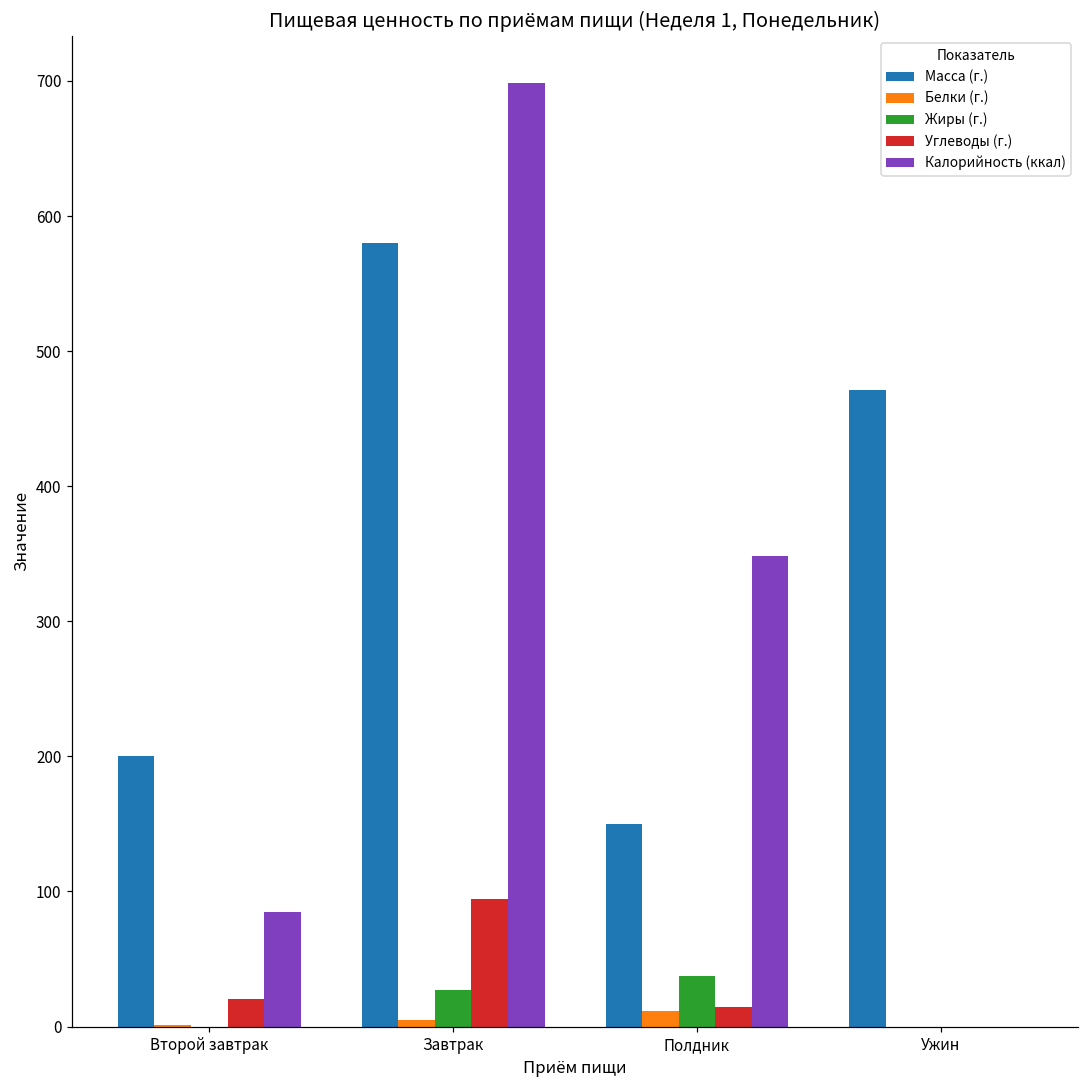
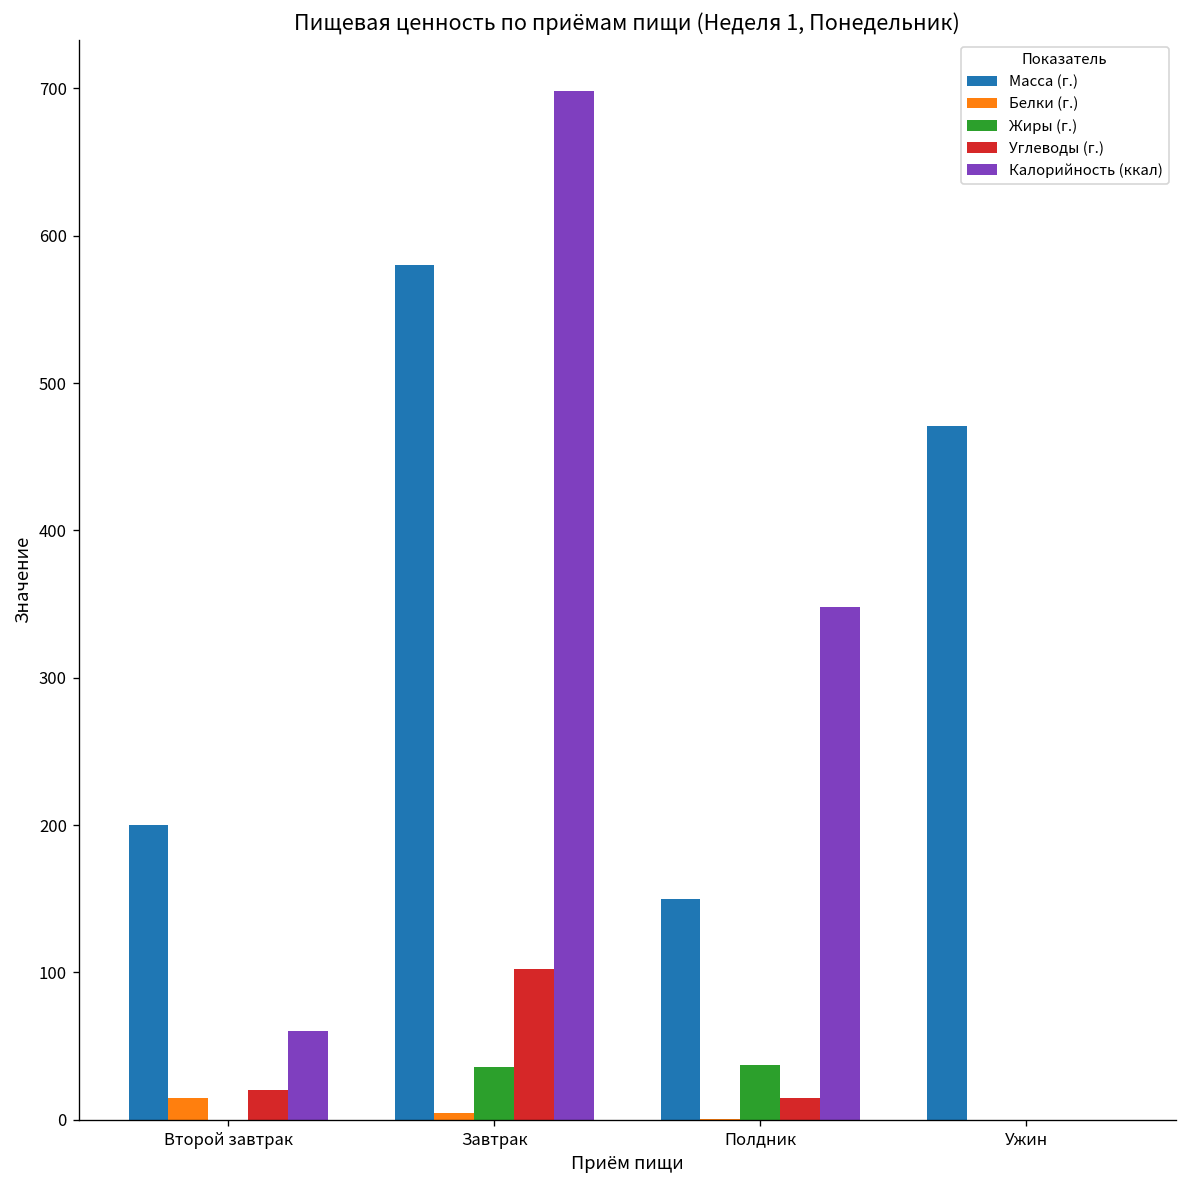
Белки (г.), Второй завтрак: 1 -> 15
Калорийность (ккал), Второй завтрак: 84 -> 60
Жиры (г.), Завтрак: 27 -> 36
Углеводы (г.), Завтрак: 94 -> 102
Белки (г.), Полдник: 12 -> 1
